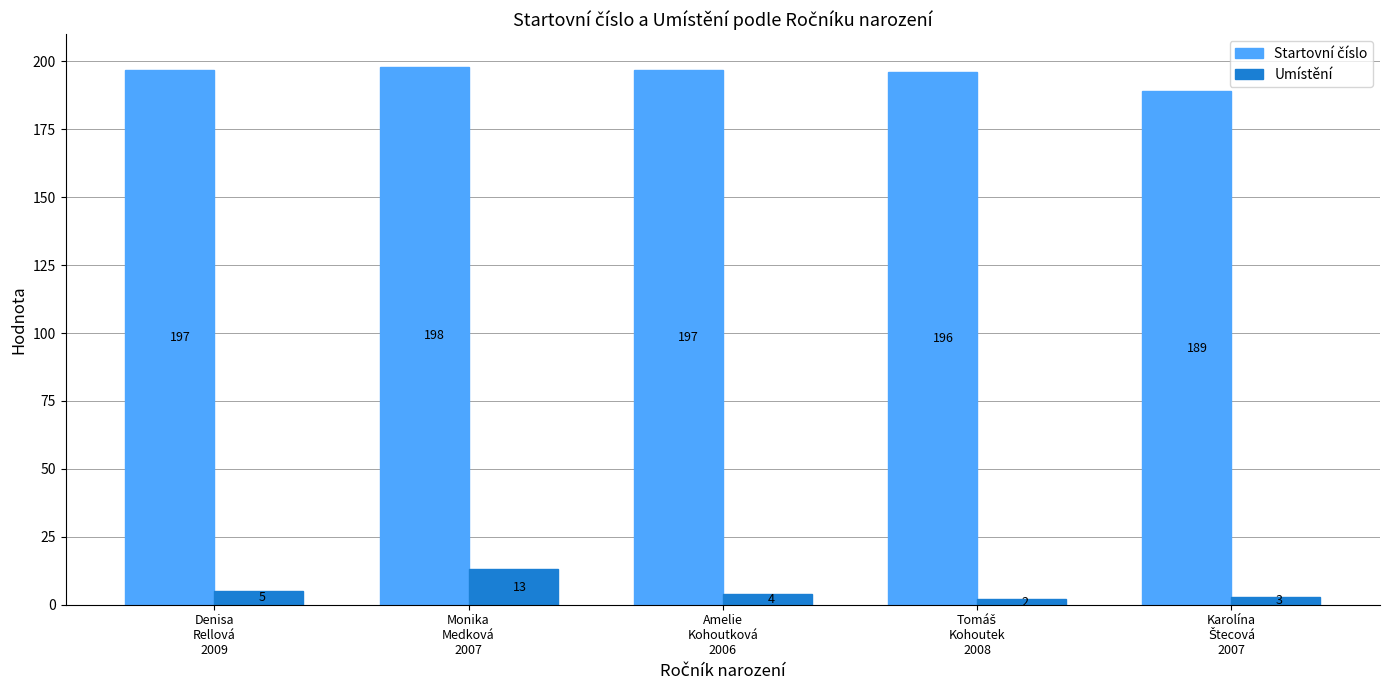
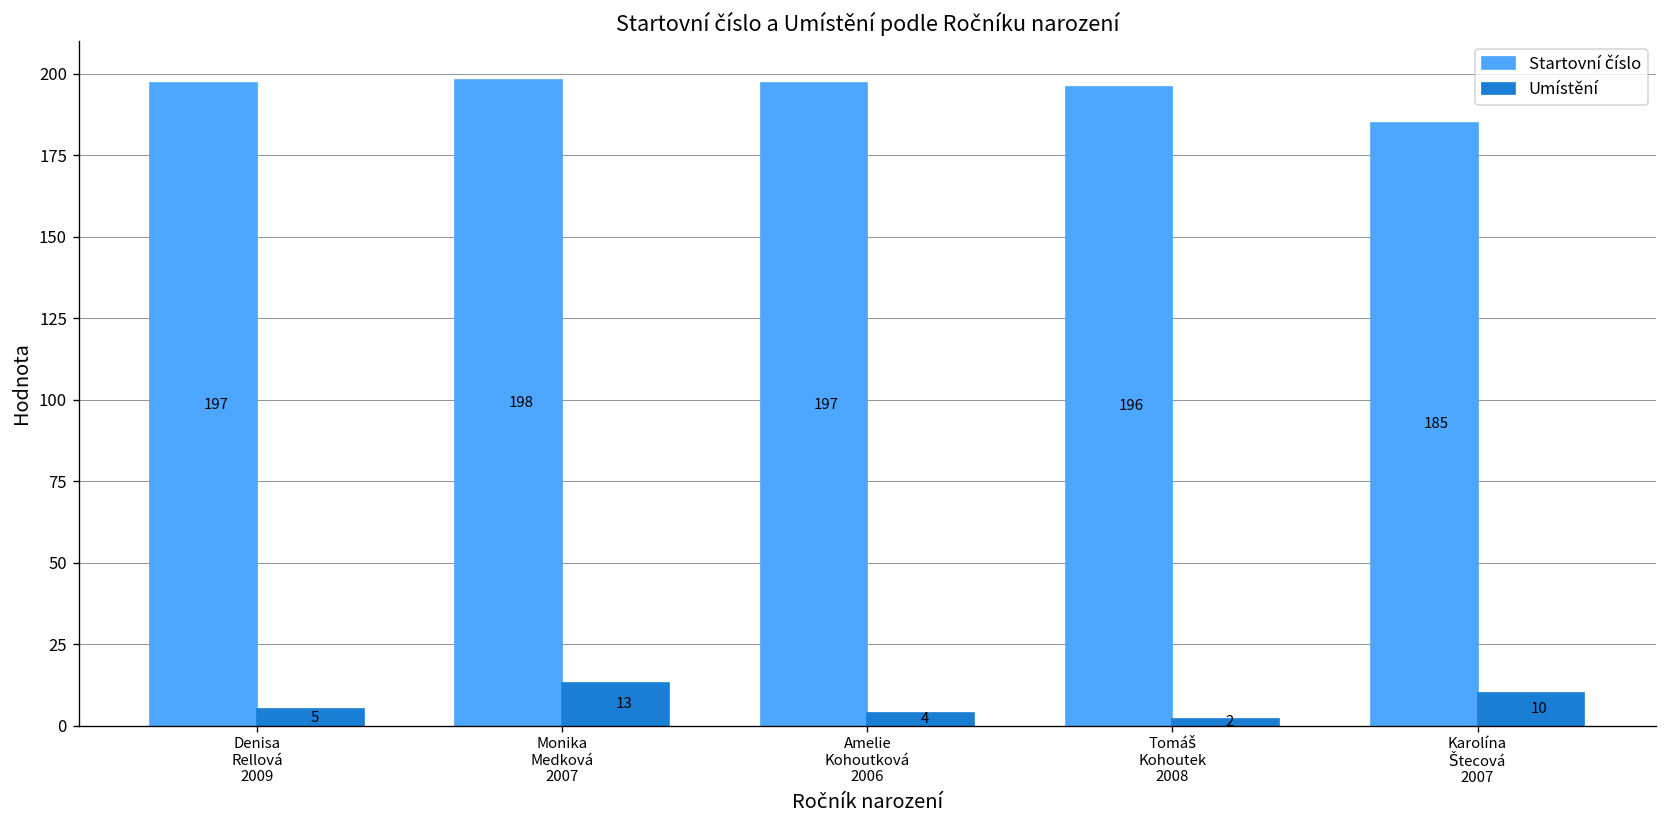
Startovní číslo, Karolína Štecová 2007: 189 -> 185
Umístění, Karolína Štecová 2007: 3 -> 10
